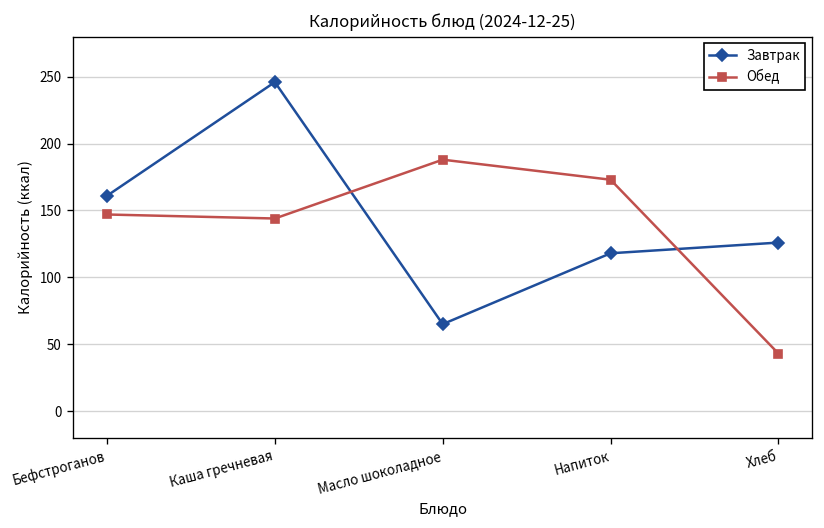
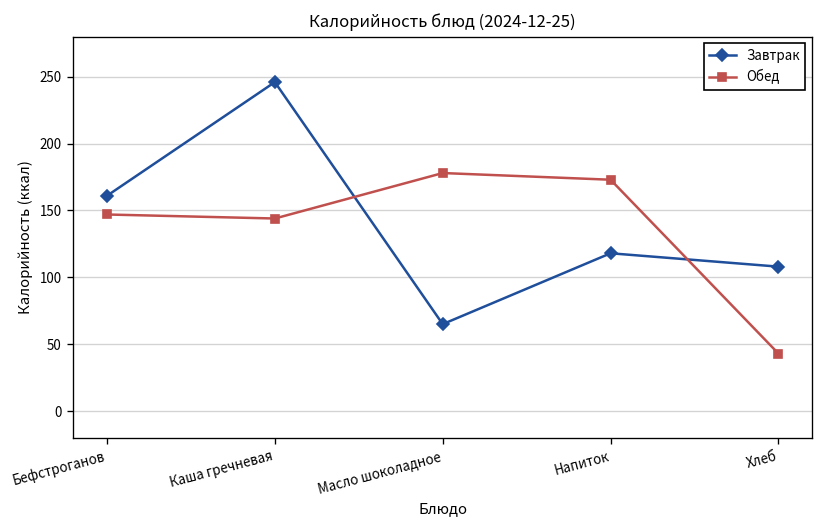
Обед, Масло шоколадное: 188 -> 178
Завтрак, Хлеб: 126 -> 108
